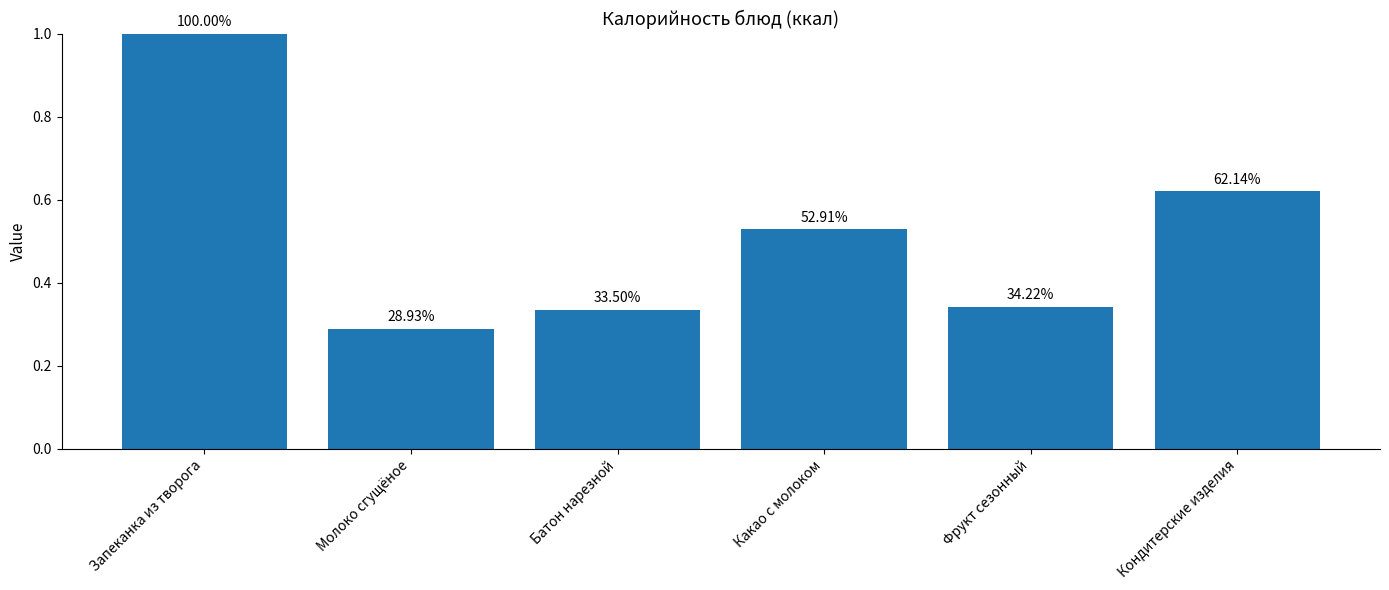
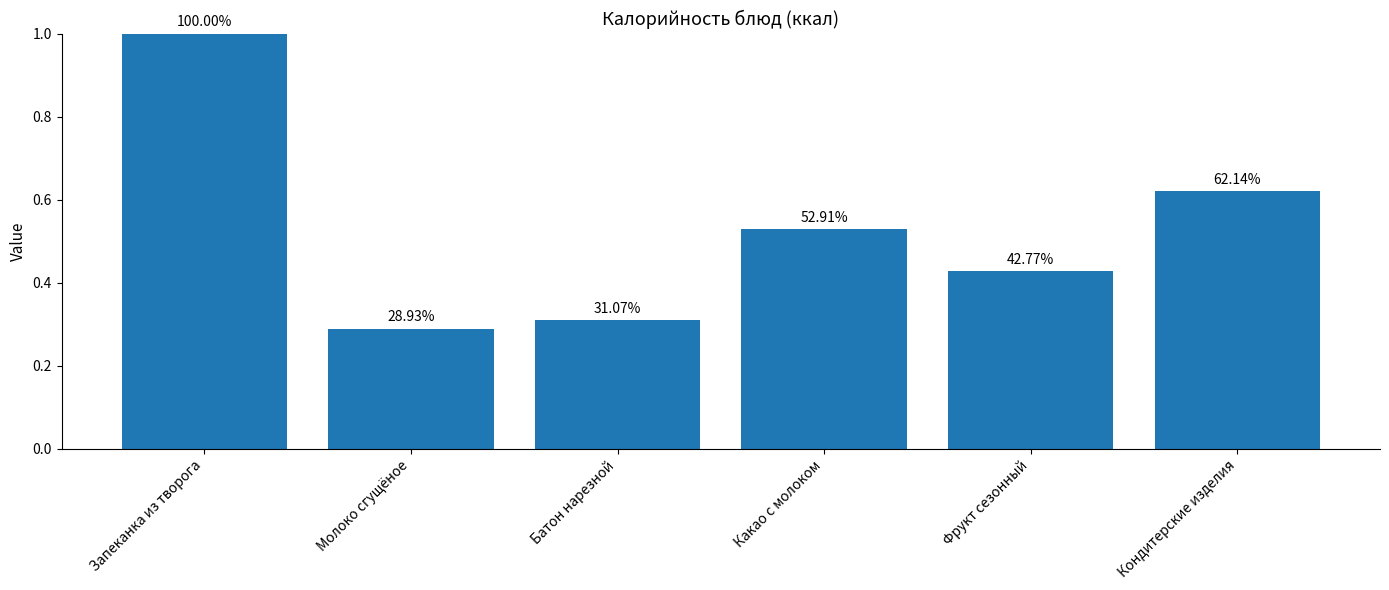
Батон нарезной: 33.50% -> 31.07%
Фрукт сезонный: 34.22% -> 42.77%
